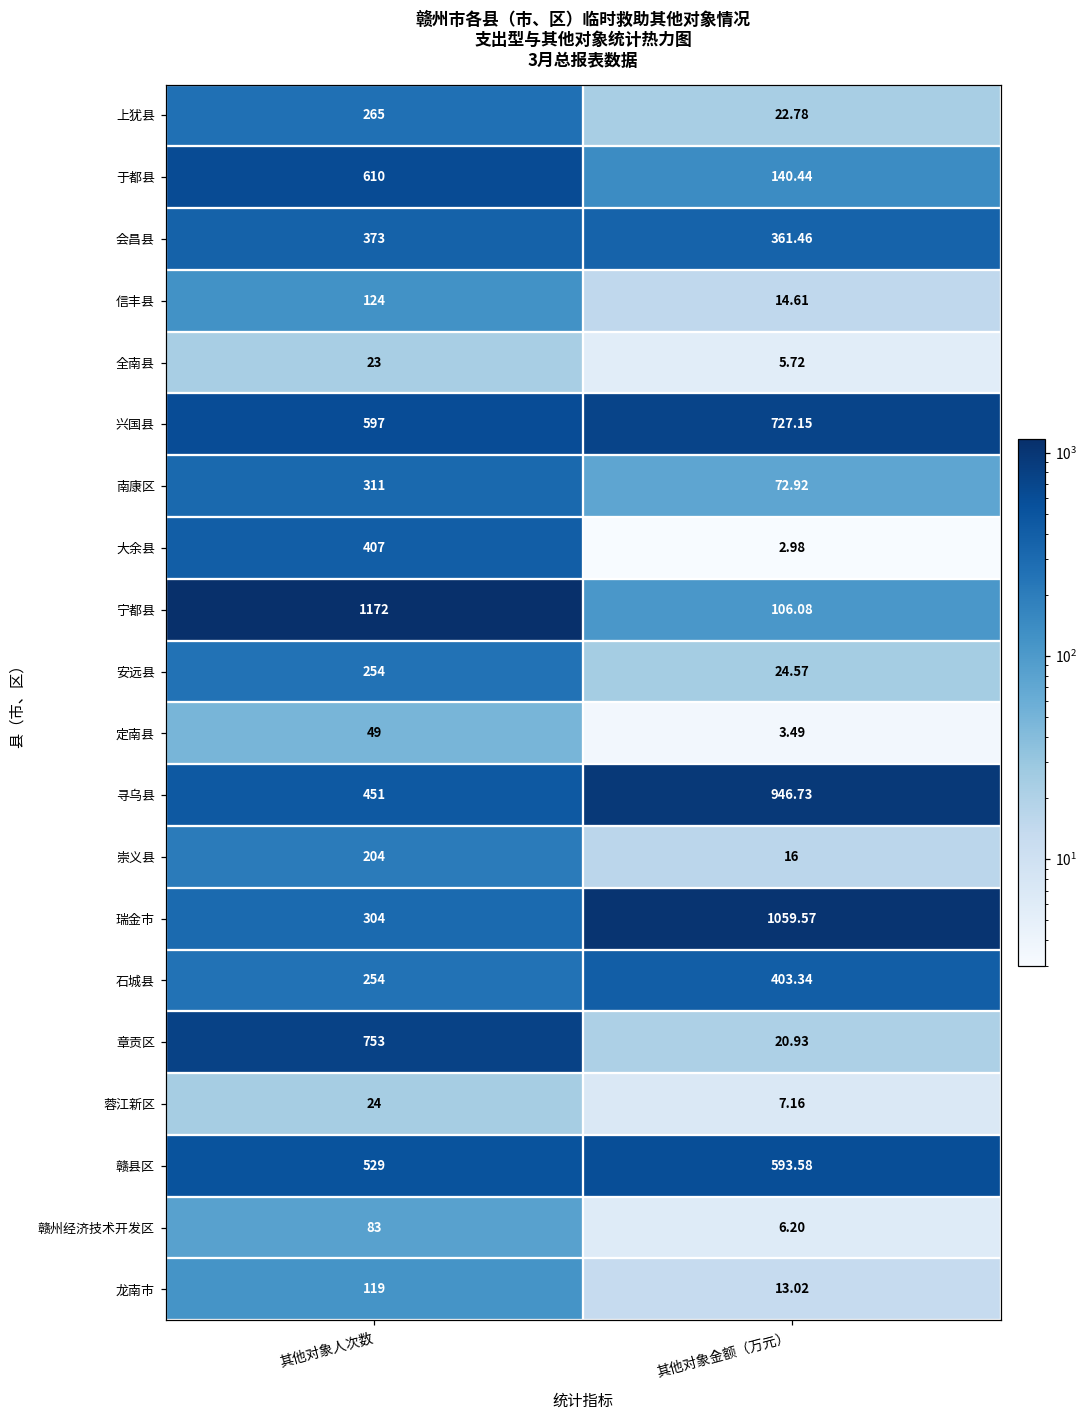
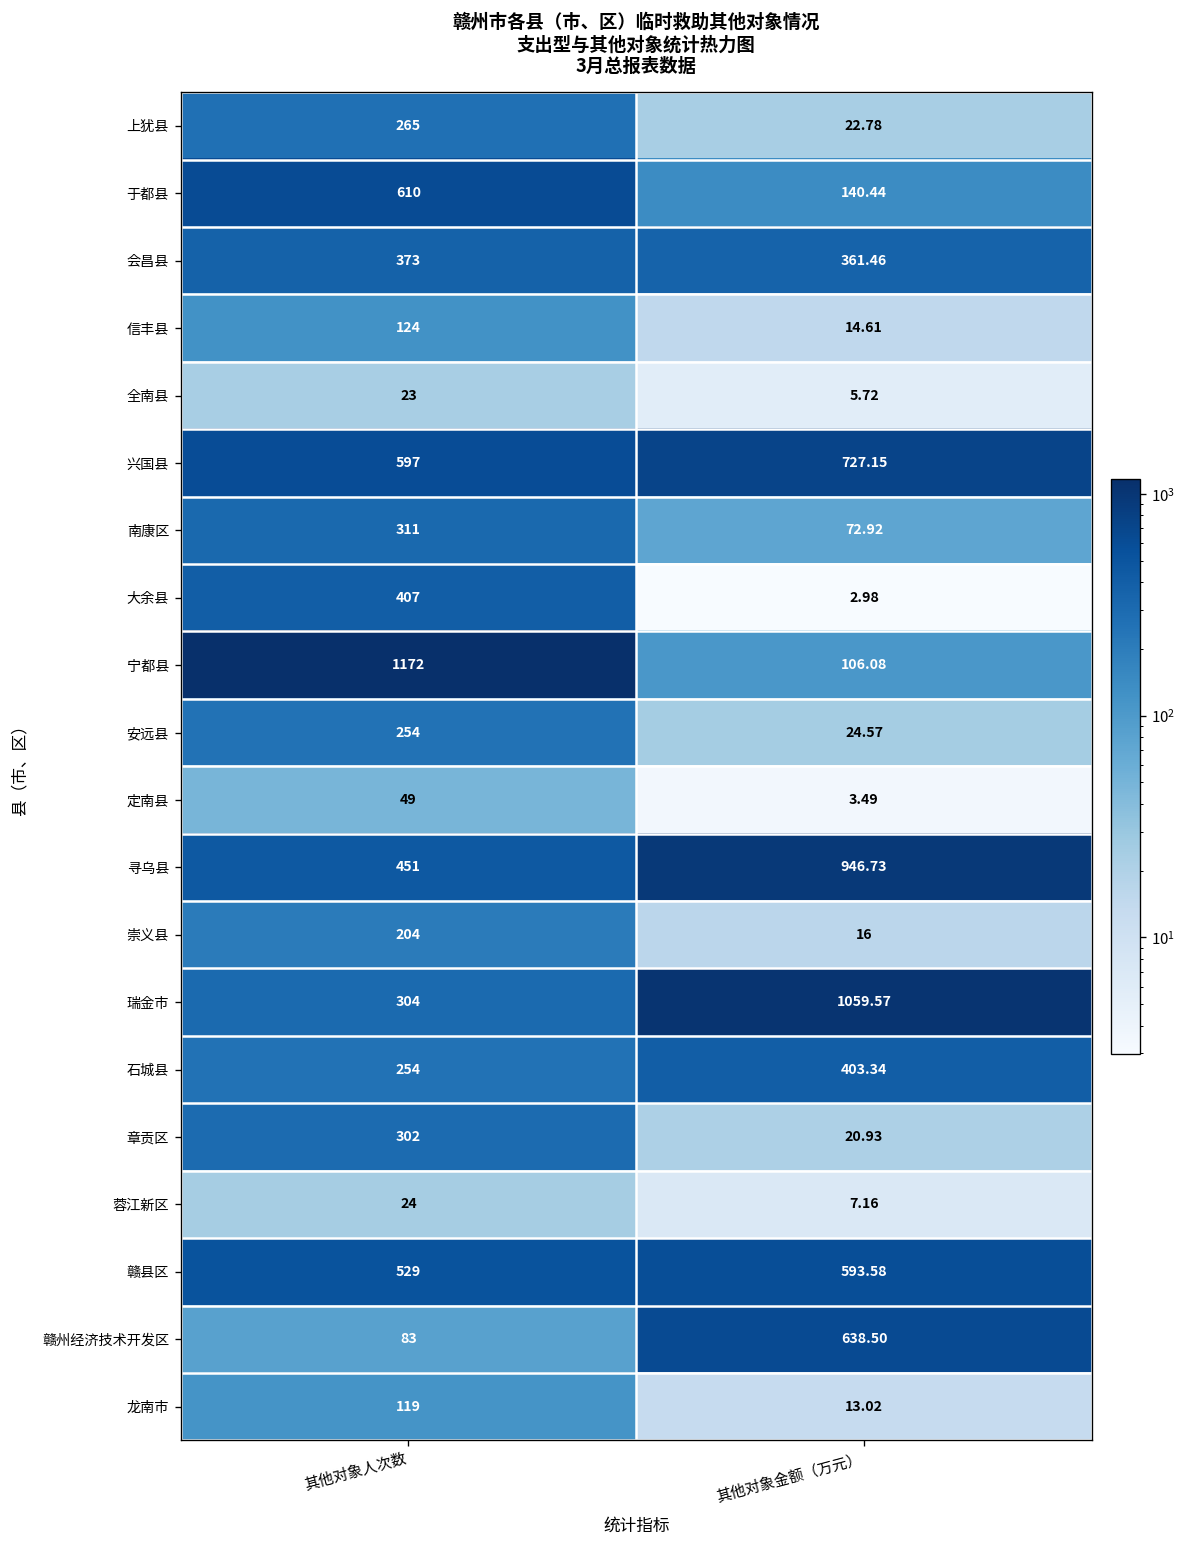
章贡区, 其他对象人次数: 753 -> 302
赣州经济技术开发区, 其他对象金额（万元）: 6.20 -> 638.50
